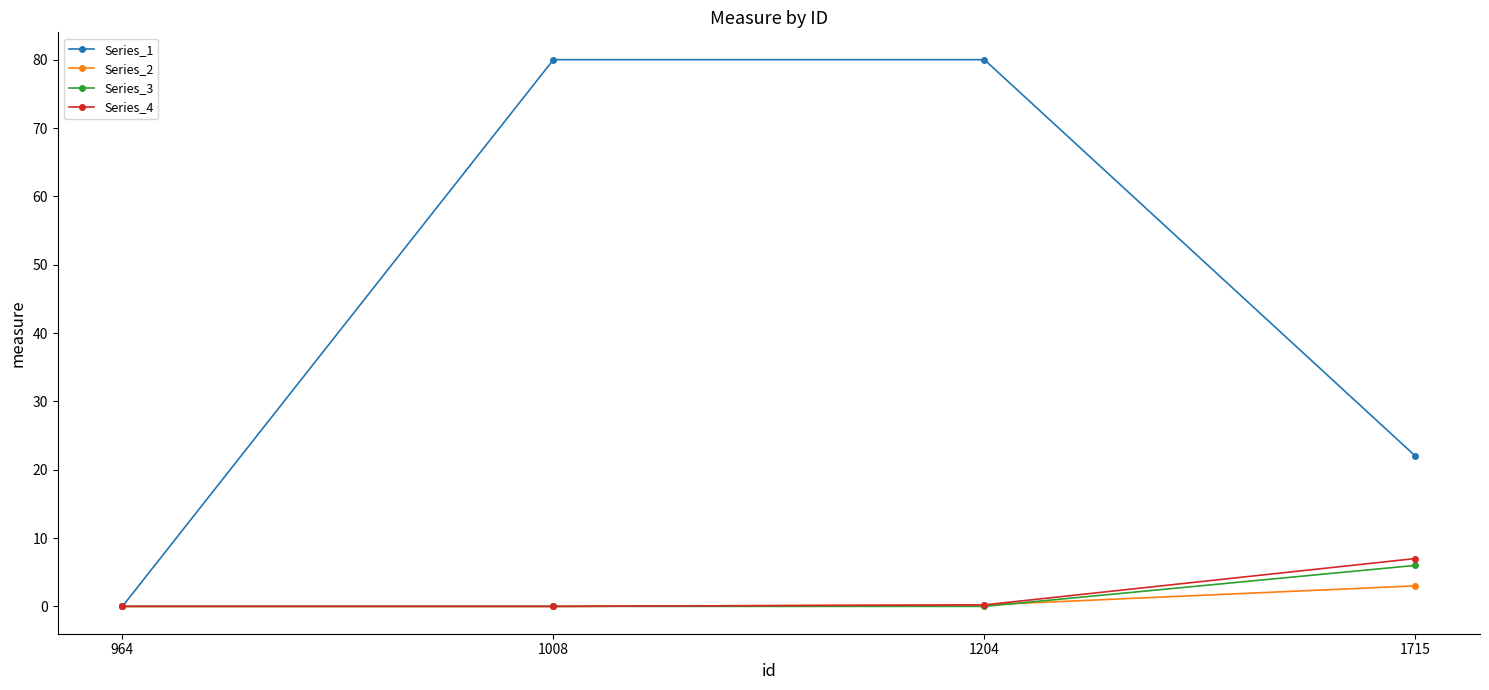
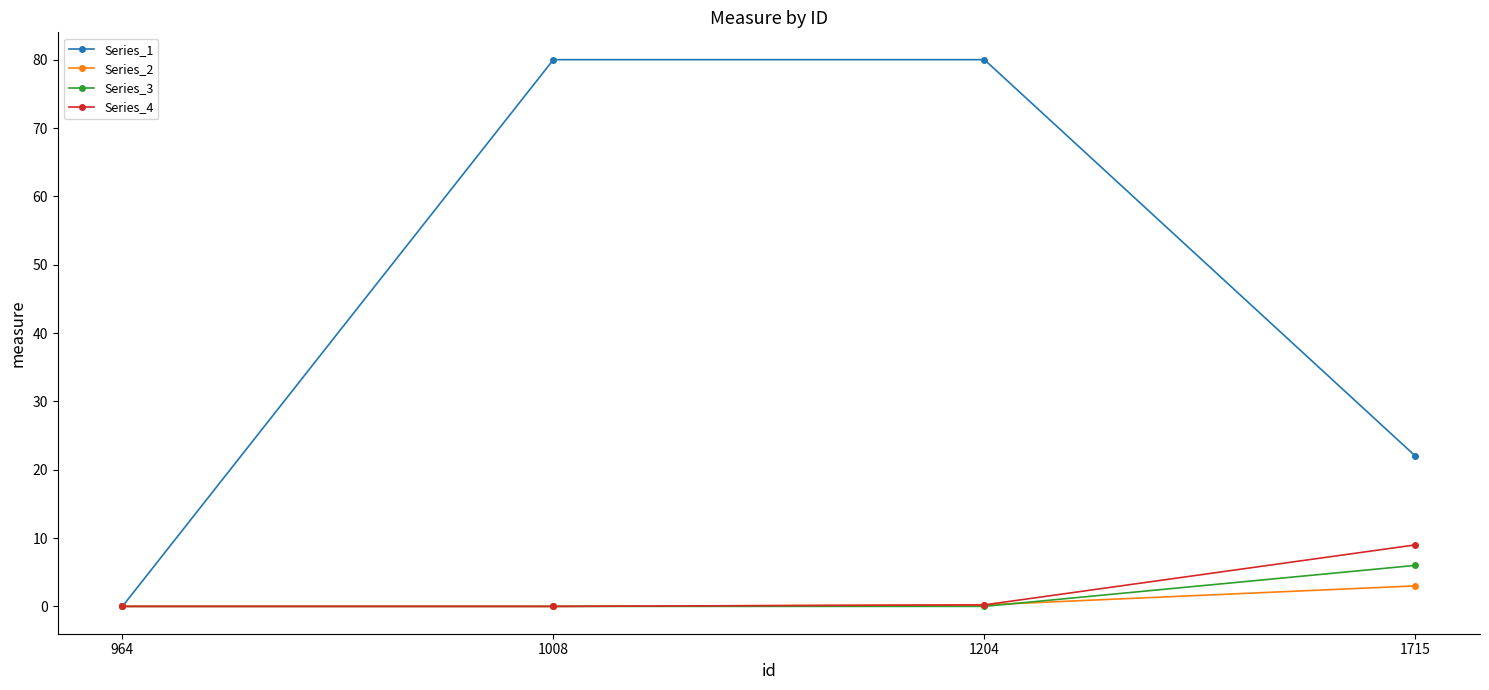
Series_4, 1715: 7 -> 9
